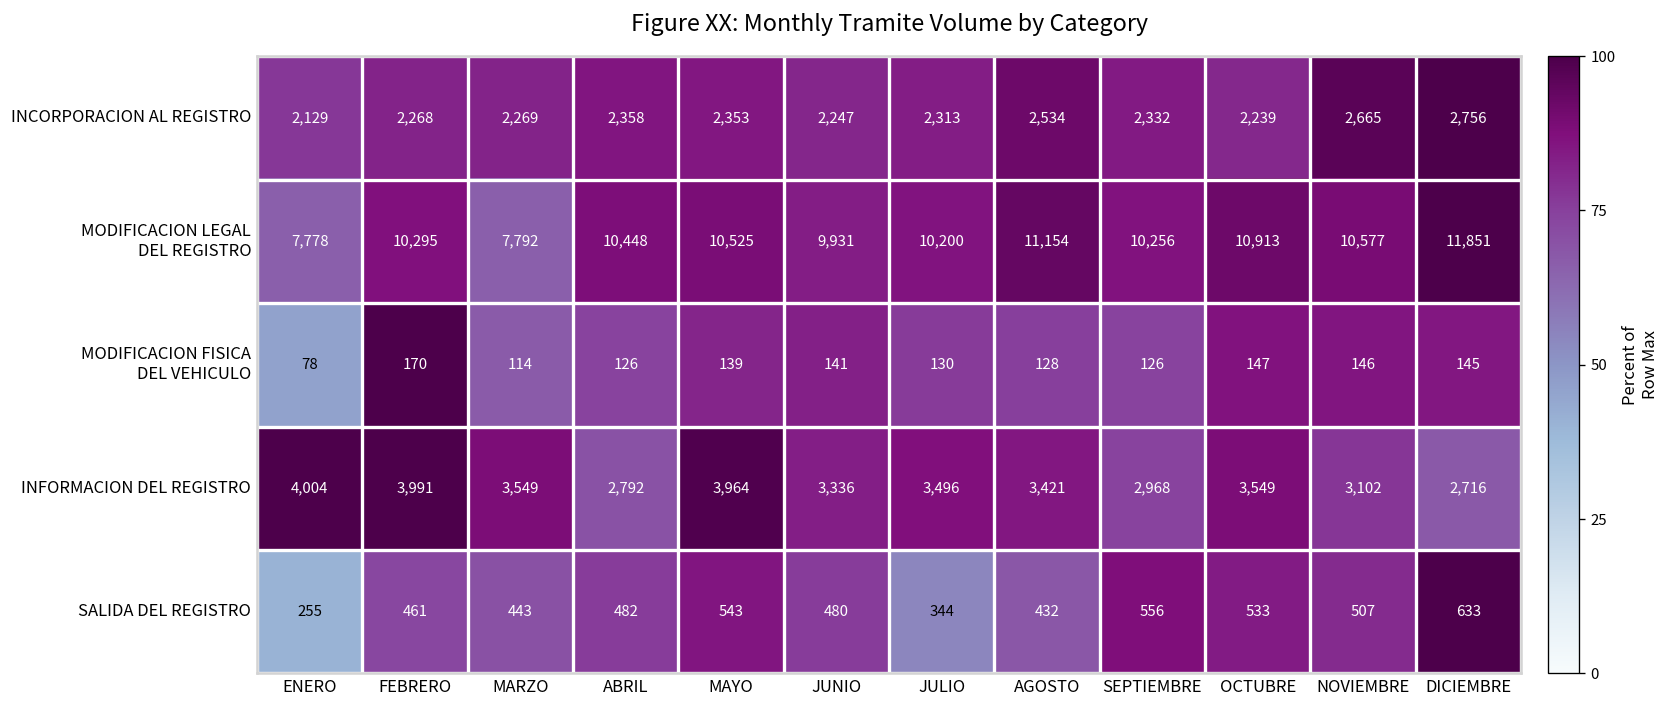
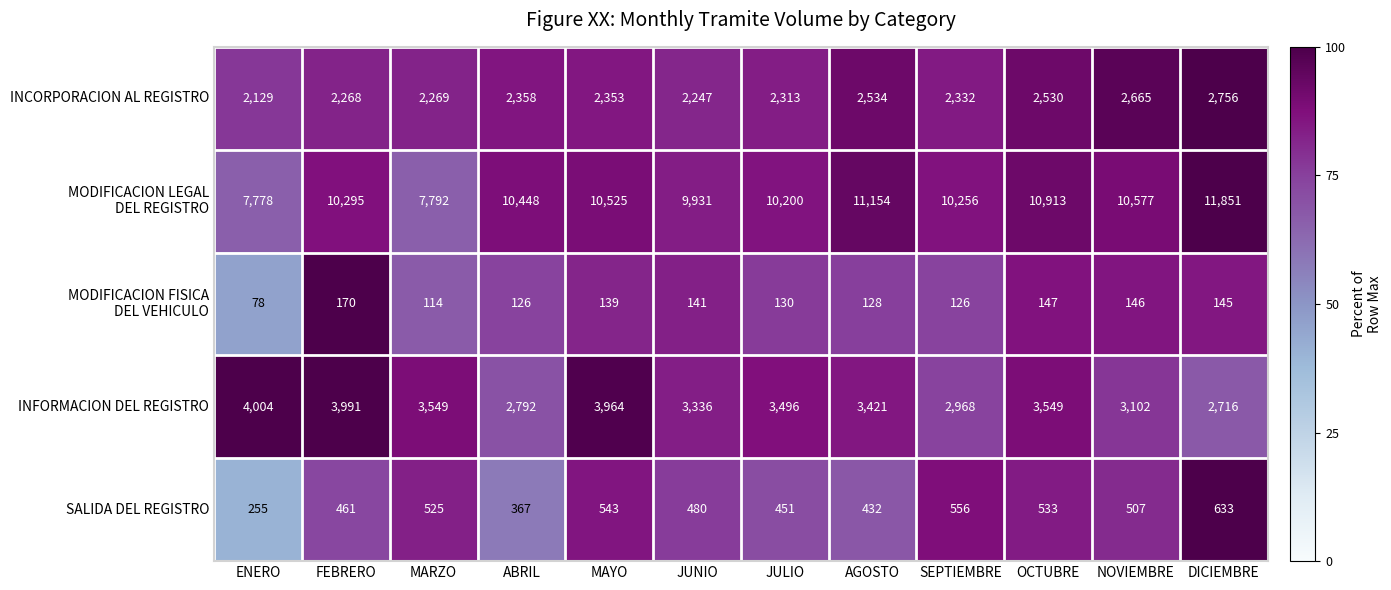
INCORPORACION AL REGISTRO, OCTUBRE: 2,239 -> 2,530
SALIDA DEL REGISTRO, MARZO: 443 -> 525
SALIDA DEL REGISTRO, ABRIL: 482 -> 367
SALIDA DEL REGISTRO, JULIO: 344 -> 451
